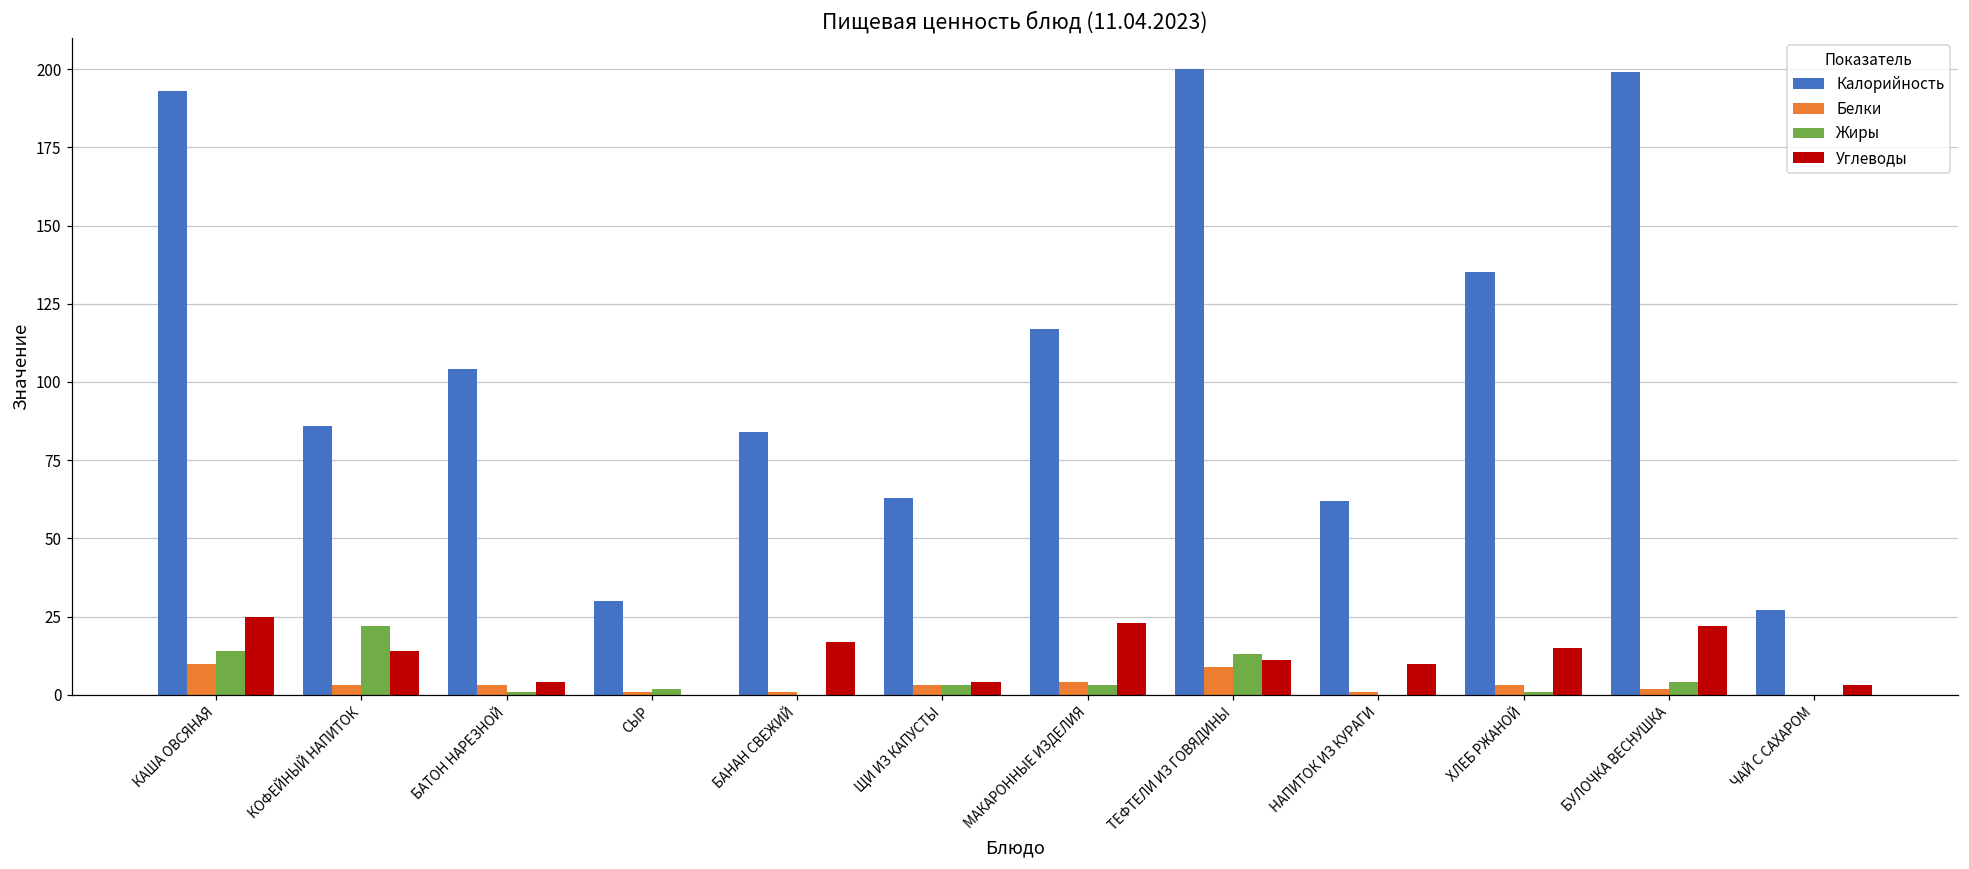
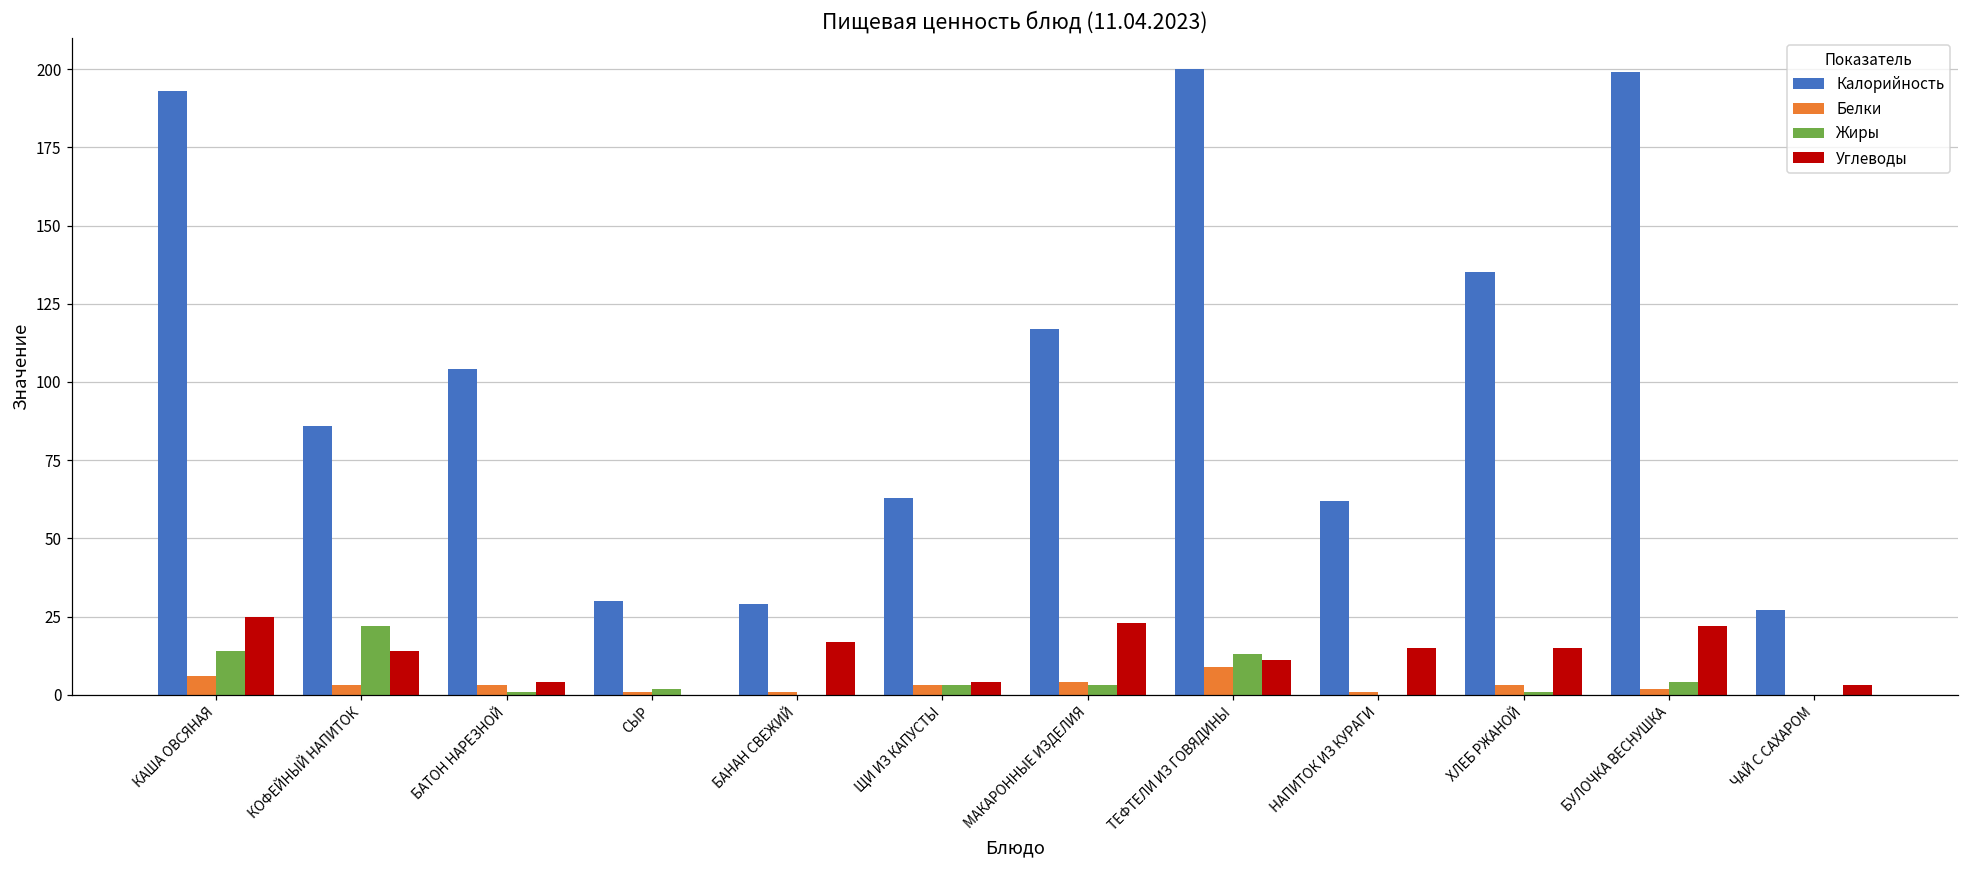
Белки, КАША ОВСЯНАЯ: 10 -> 6
Калорийность, БАНАН СВЕЖИЙ: 84 -> 29
Углеводы, НАПИТОК ИЗ КУРАГИ: 10 -> 15
